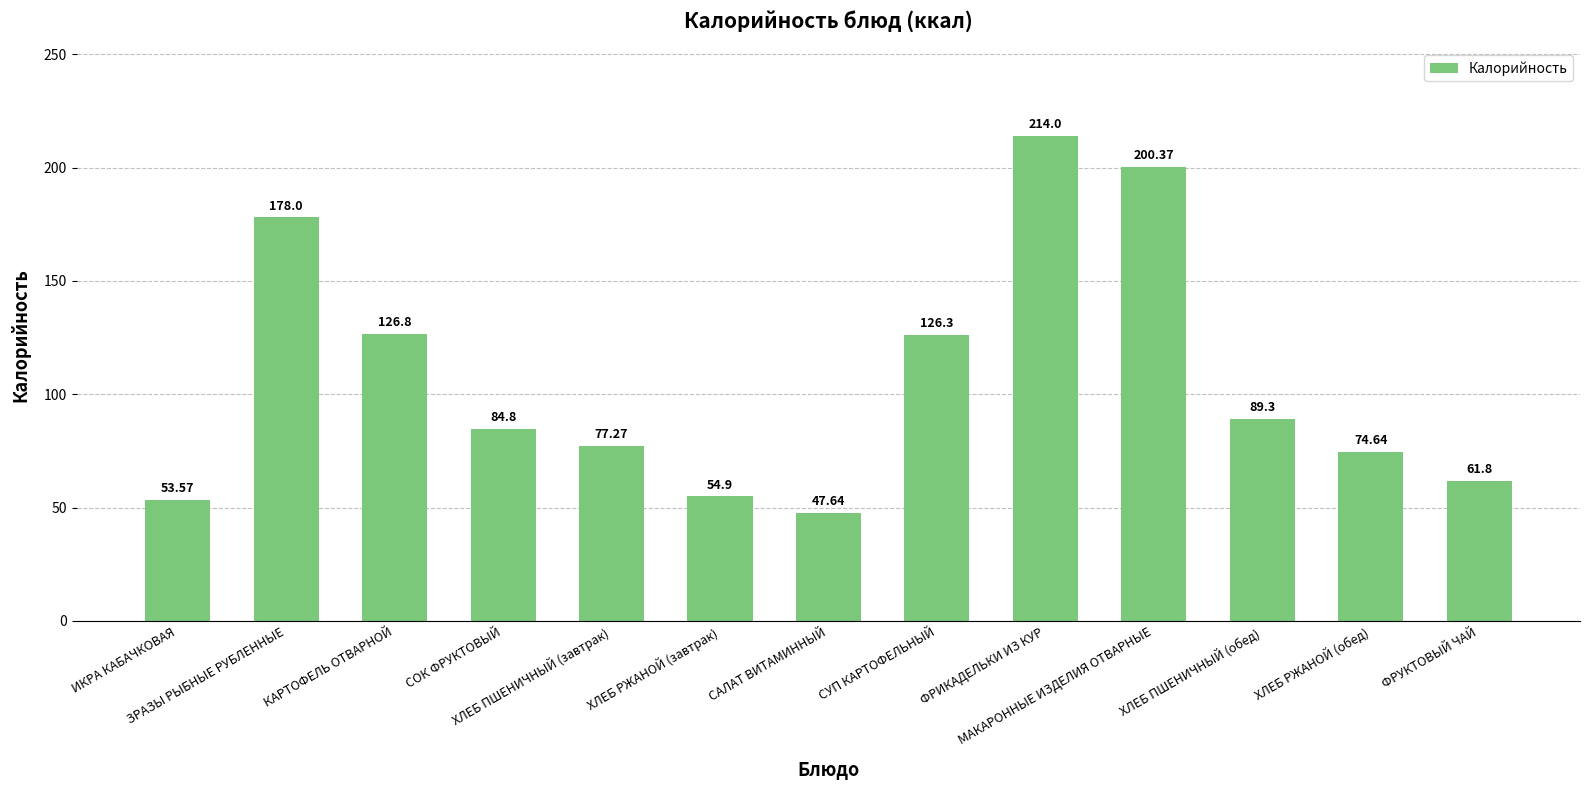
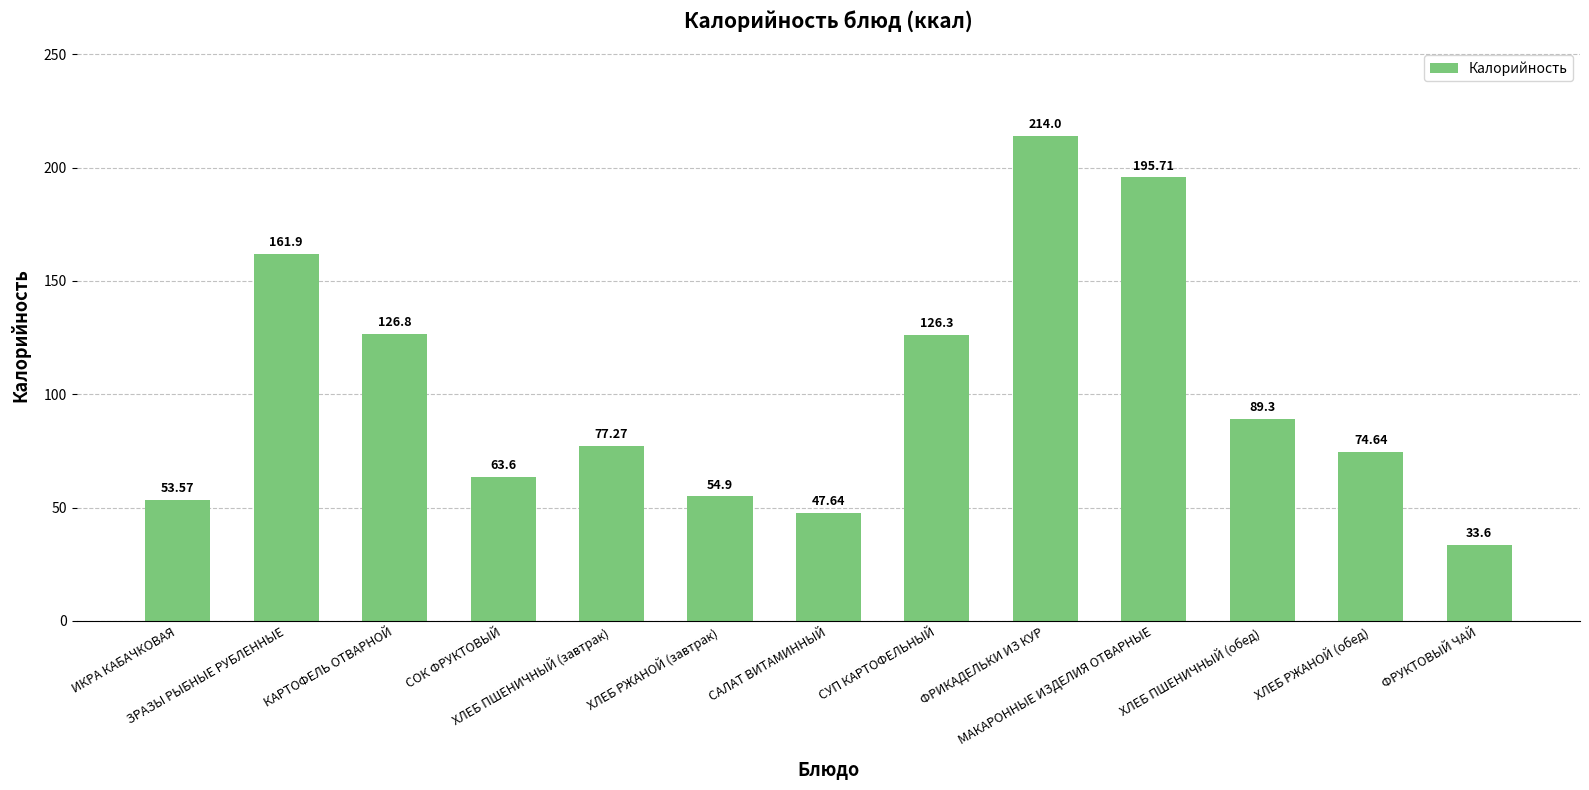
ЗРАЗЫ РЫБНЫЕ РУБЛЕННЫЕ: 178.0 -> 161.9
СОК ФРУКТОВЫЙ: 84.8 -> 63.6
МАКАРОННЫЕ ИЗДЕЛИЯ ОТВАРНЫЕ: 200.37 -> 195.71
ФРУКТОВЫЙ ЧАЙ: 61.8 -> 33.6
